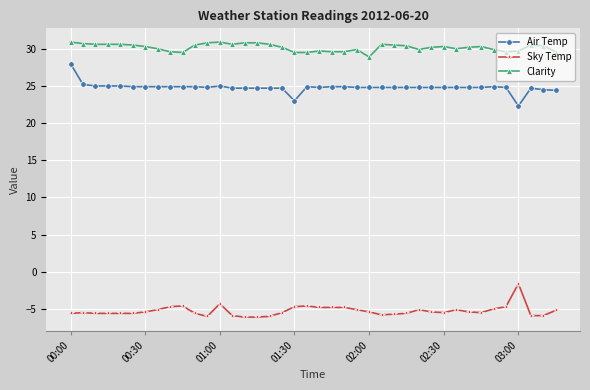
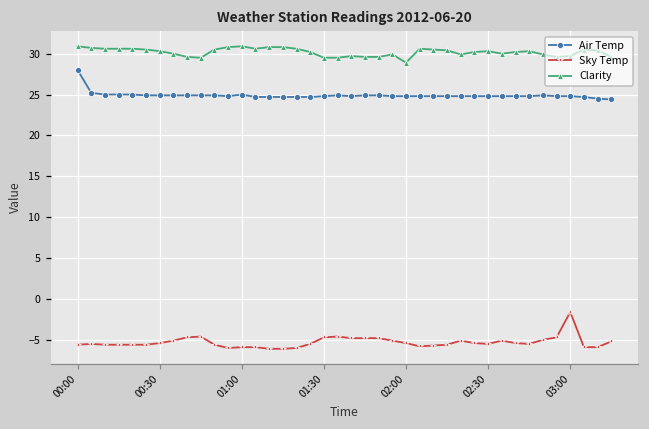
Sky Temp, 01:00: -4 -> -6
Air Temp, 01:30: 23 -> 25
Air Temp, 03:00: 22 -> 25
